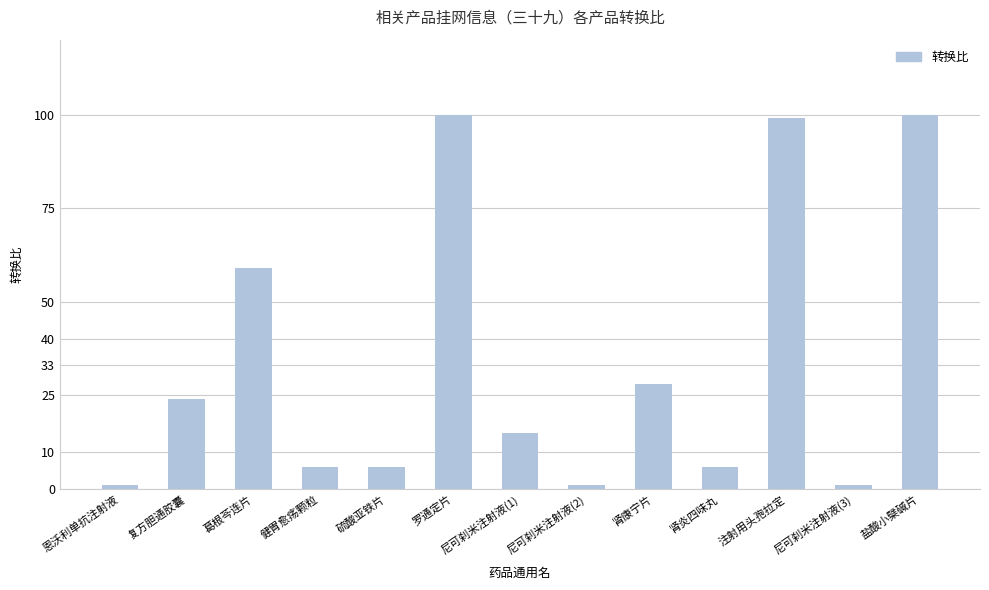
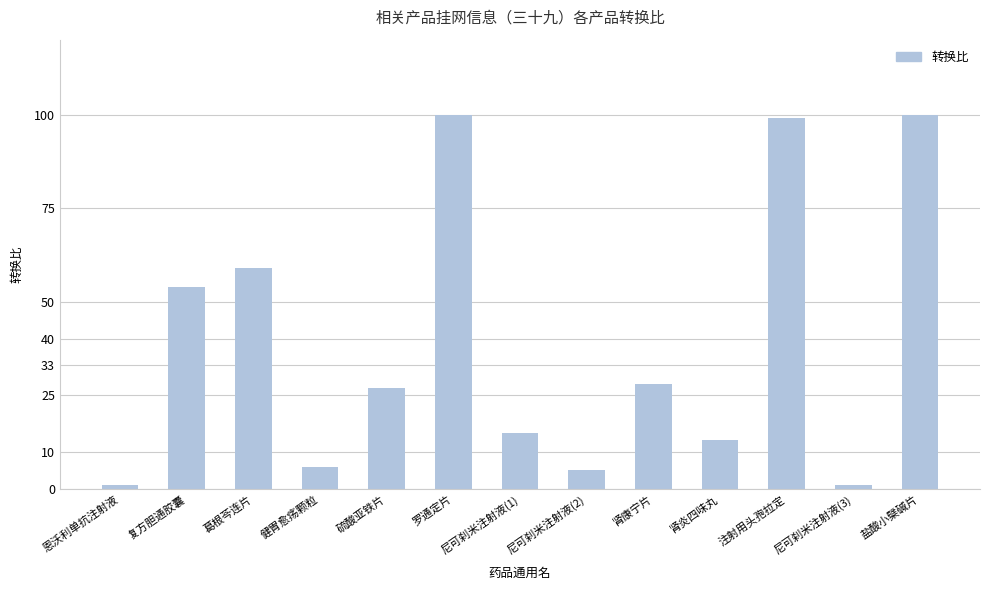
复方胆通胶囊: 24 -> 54
硫酸亚铁片: 6 -> 27
尼可刹米注射液(2): 1 -> 5
肾炎四味丸: 6 -> 13
